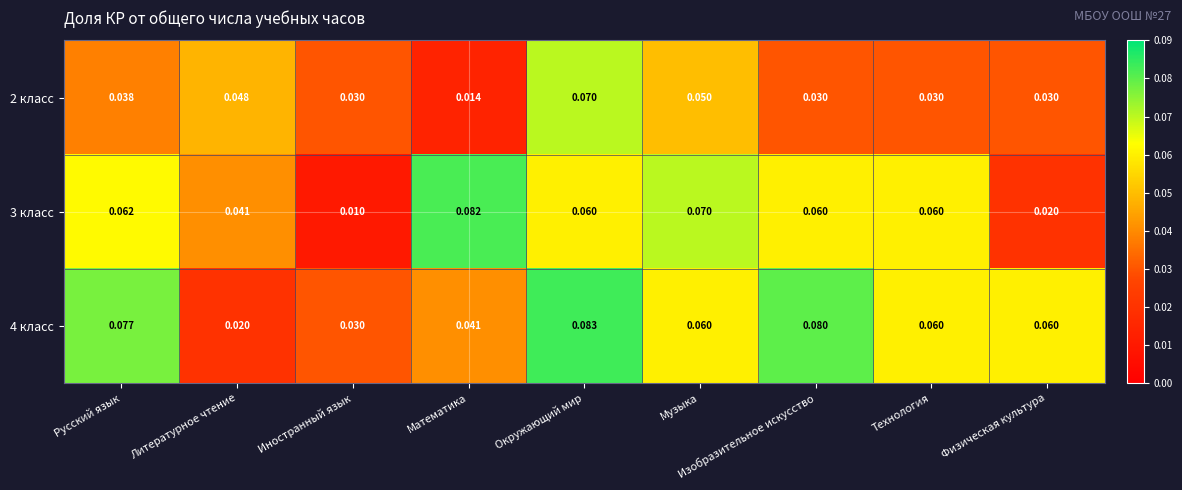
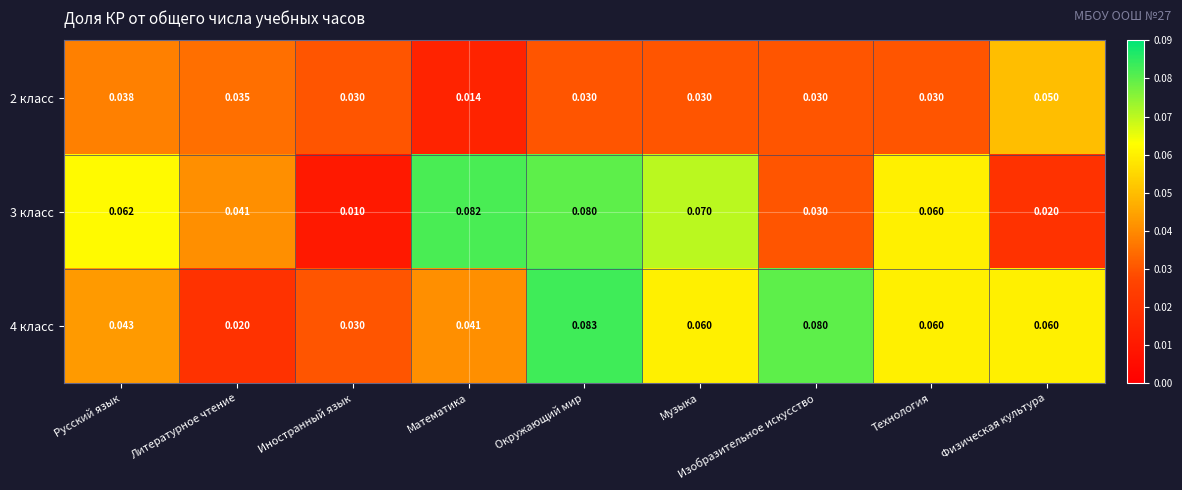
2 класс, Литературное чтение: 0.048 -> 0.035
2 класс, Окружающий мир: 0.070 -> 0.030
2 класс, Музыка: 0.050 -> 0.030
2 класс, Физическая культура: 0.030 -> 0.050
3 класс, Окружающий мир: 0.060 -> 0.080
3 класс, Изобразительное искусство: 0.060 -> 0.030
4 класс, Русский язык: 0.077 -> 0.043
